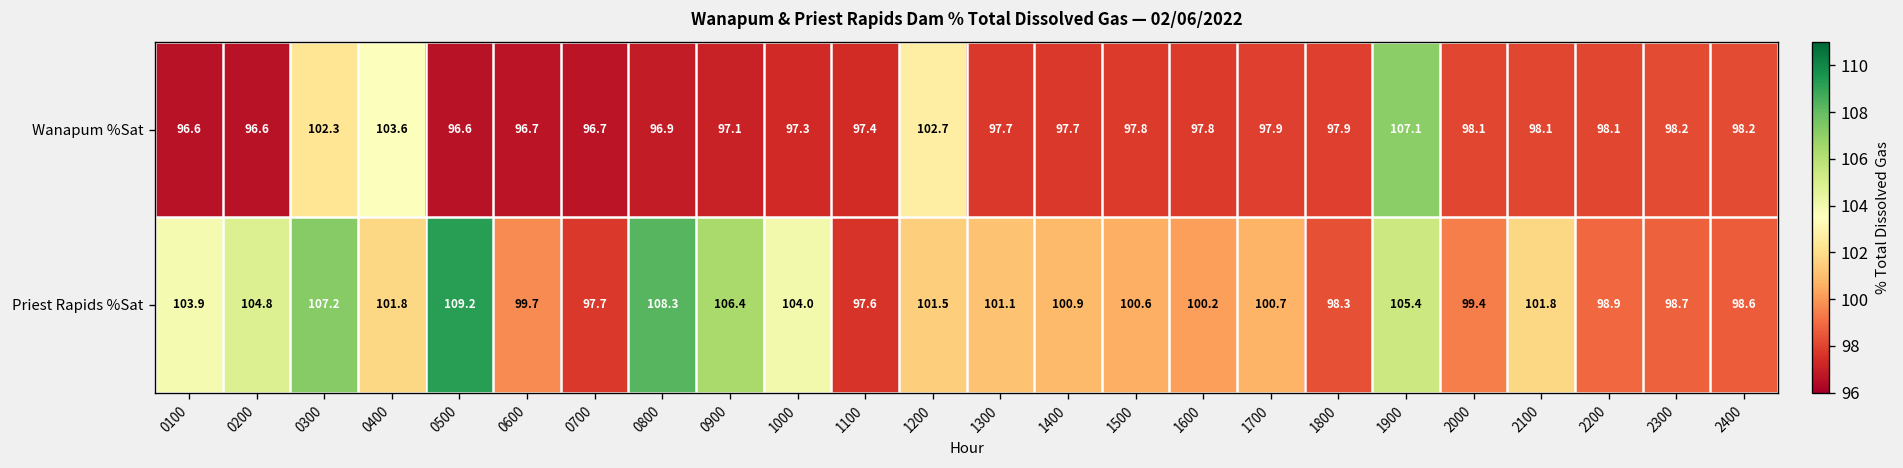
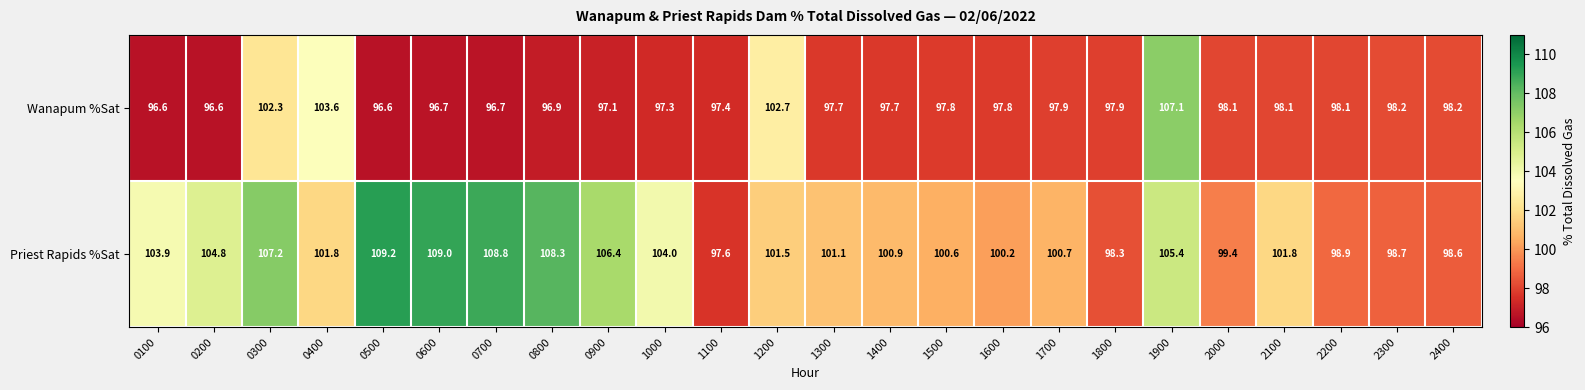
Priest Rapids %Sat, 0600: 99.7 -> 109.0
Priest Rapids %Sat, 0700: 97.7 -> 108.8
